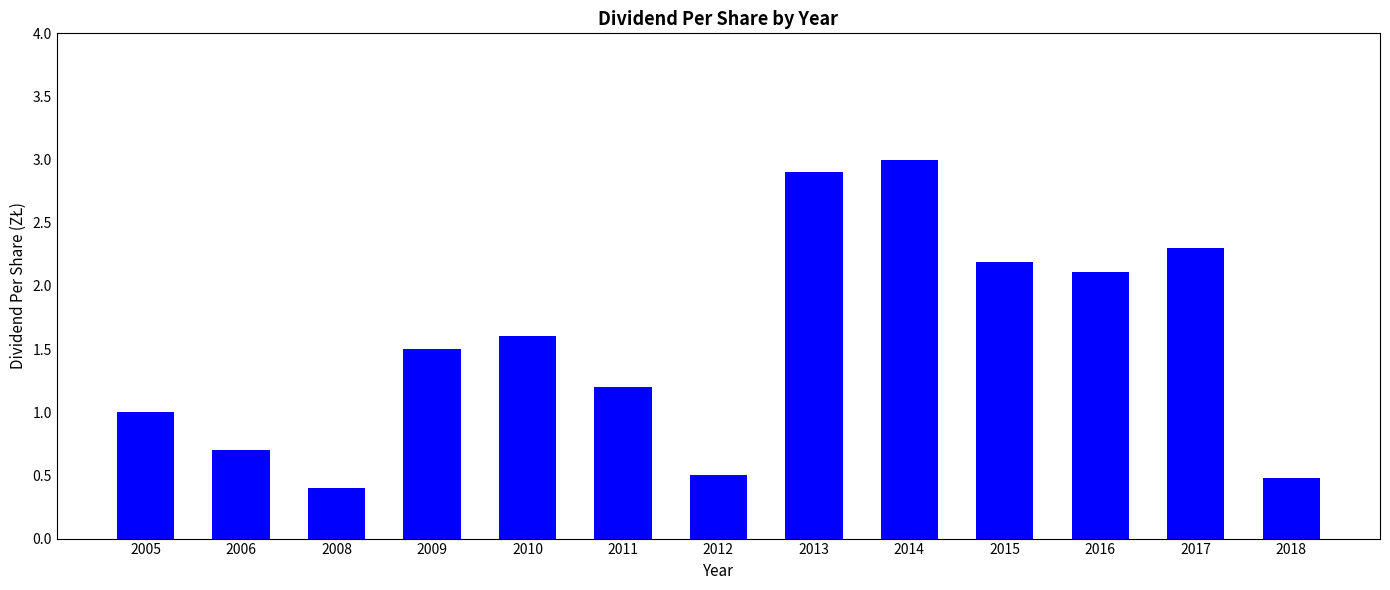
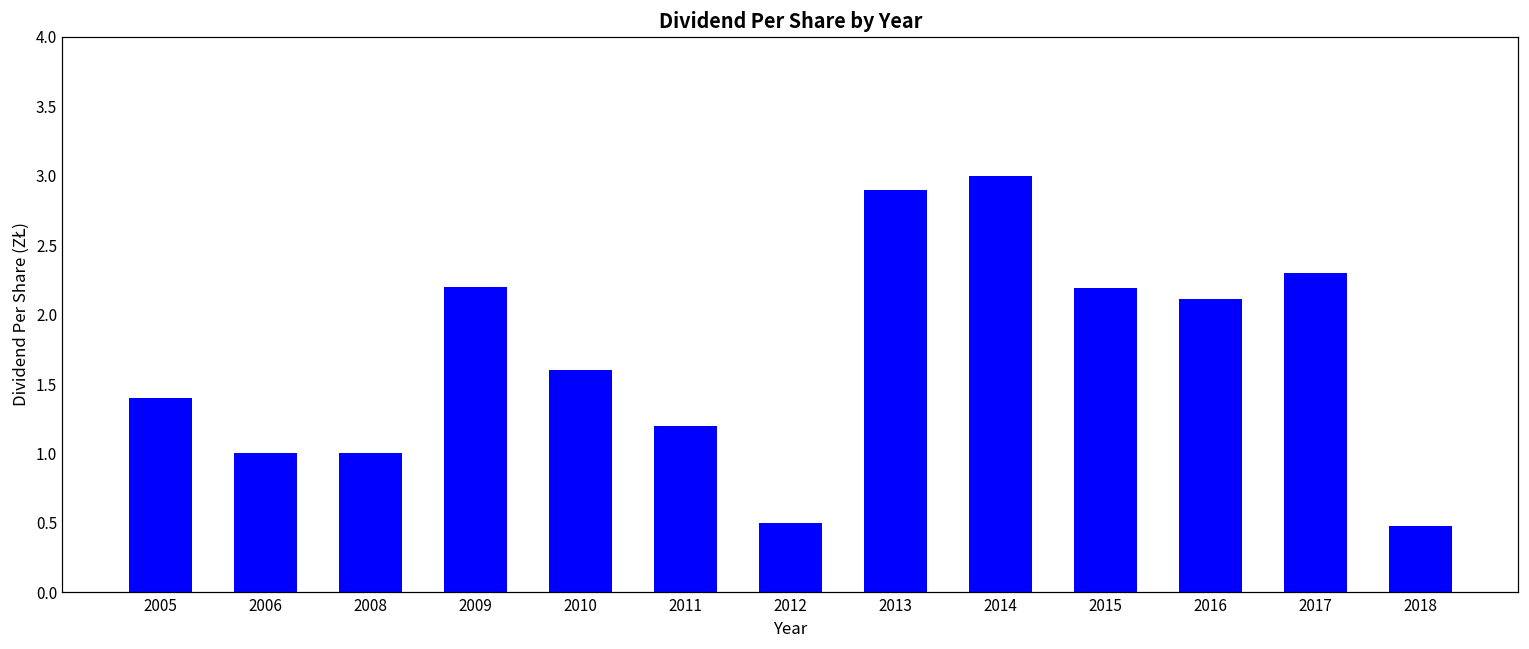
2005: 1.0 -> 1.4
2006: 0.7 -> 1.0
2008: 0.4 -> 1.0
2009: 1.5 -> 2.2
